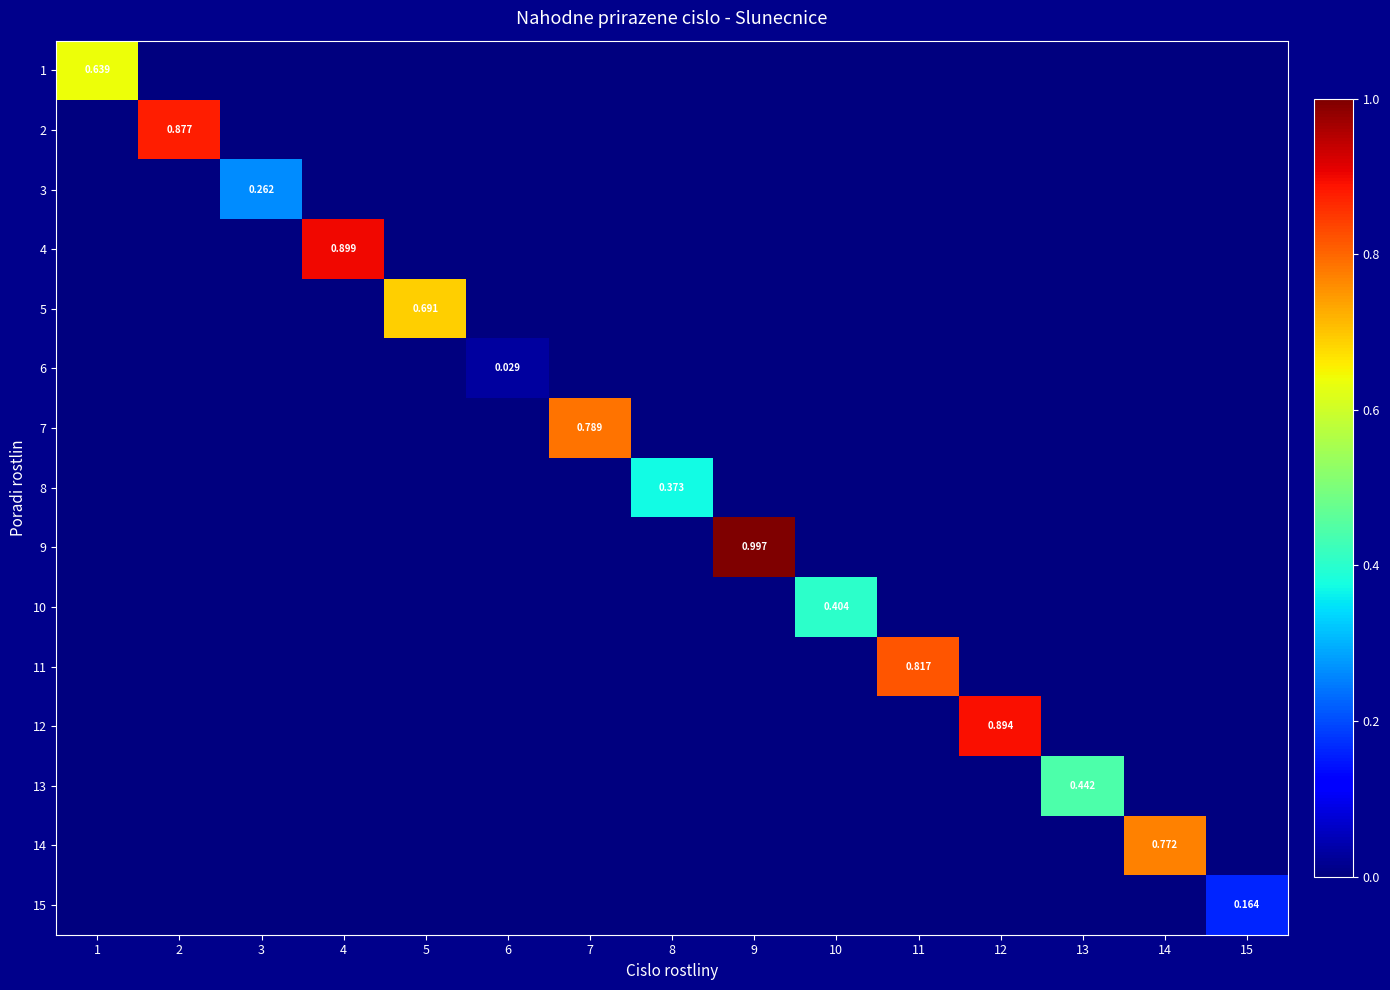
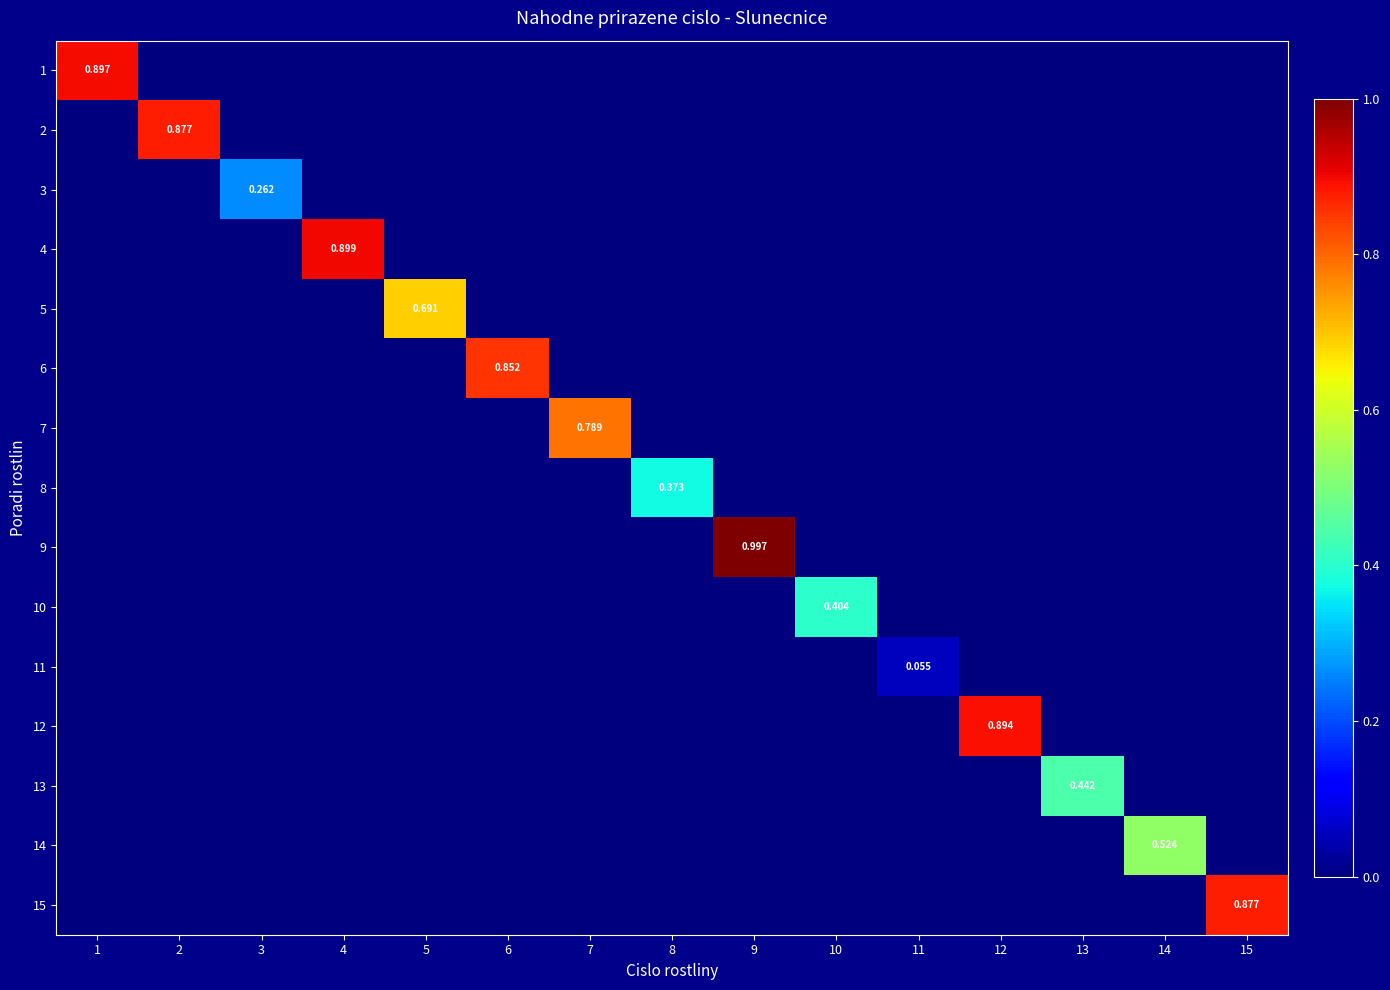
1, 1: 0.639 -> 0.897
6, 6: 0.029 -> 0.852
11, 11: 0.817 -> 0.055
14, 14: 0.772 -> 0.524
15, 15: 0.164 -> 0.877
